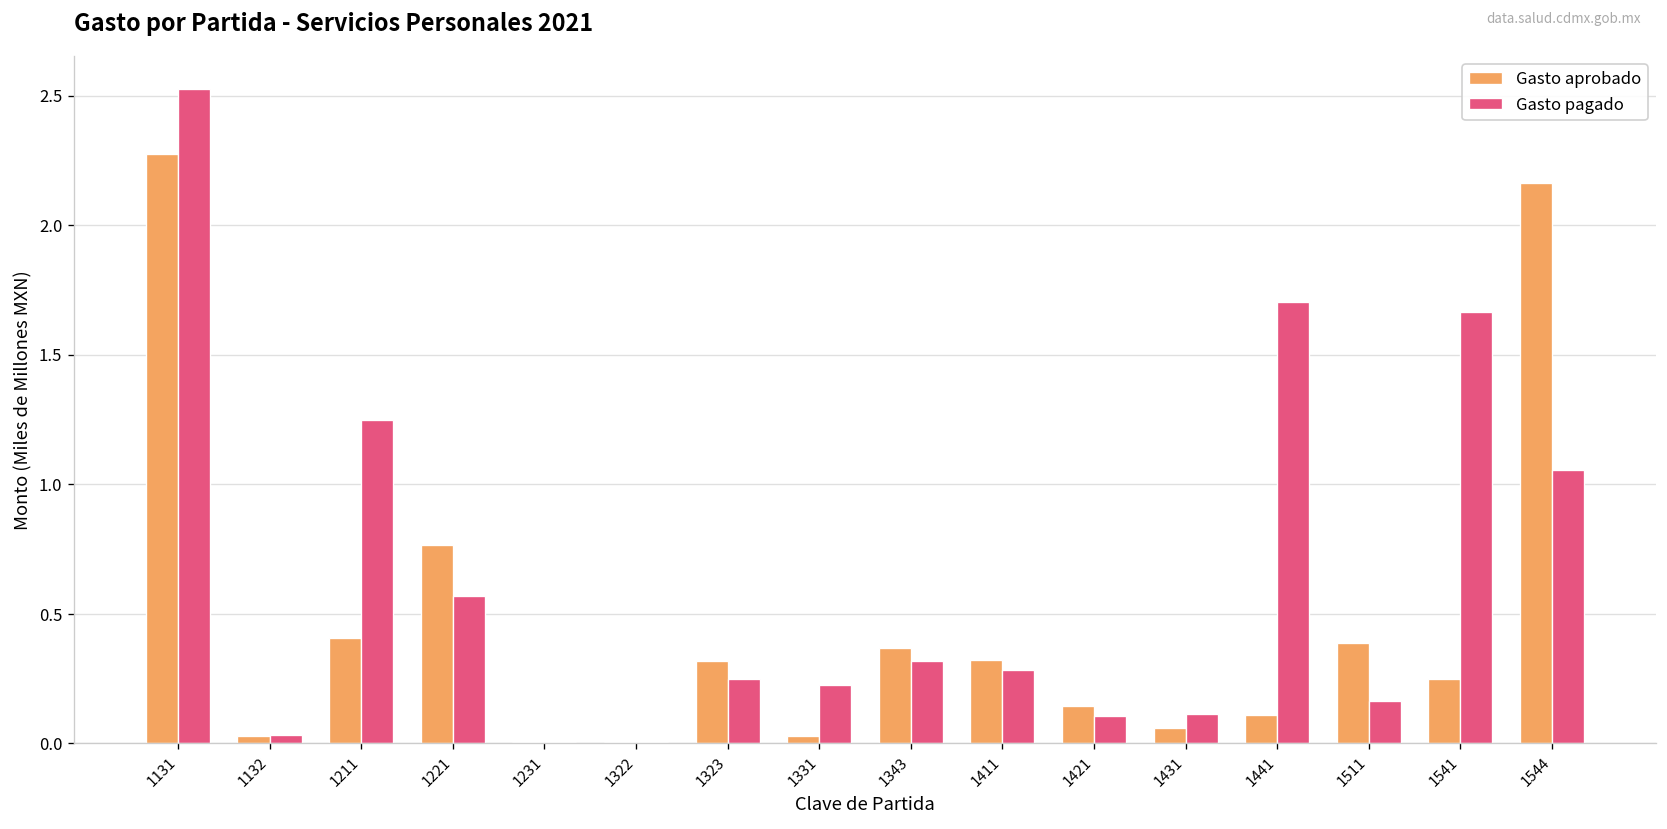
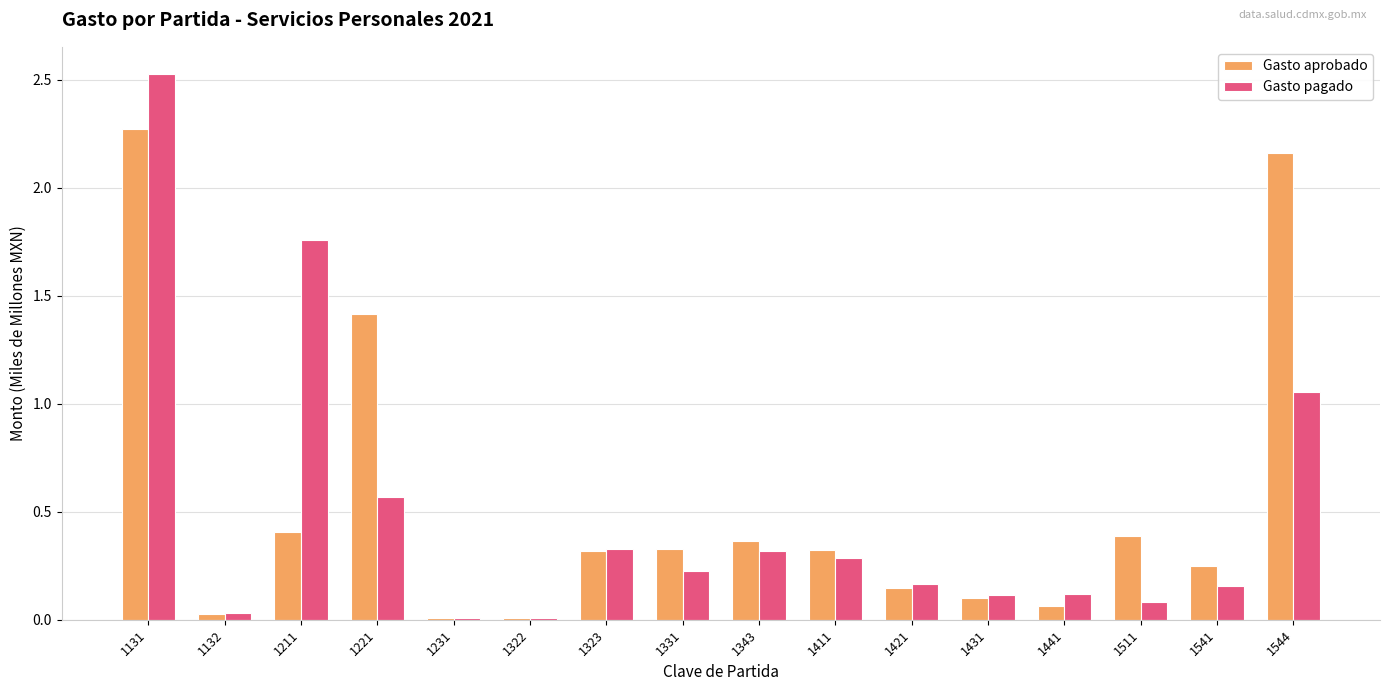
Gasto pagado, 1211: 1.25 -> 1.76
Gasto aprobado, 1221: 0.77 -> 1.42
Gasto pagado, 1323: 0.25 -> 0.33
Gasto aprobado, 1331: 0.03 -> 0.33
Gasto pagado, 1421: 0.11 -> 0.16
Gasto aprobado, 1431: 0.06 -> 0.10
Gasto aprobado, 1441: 0.11 -> 0.06
Gasto pagado, 1441: 1.70 -> 0.12
Gasto pagado, 1511: 0.16 -> 0.08
Gasto pagado, 1541: 1.66 -> 0.16
